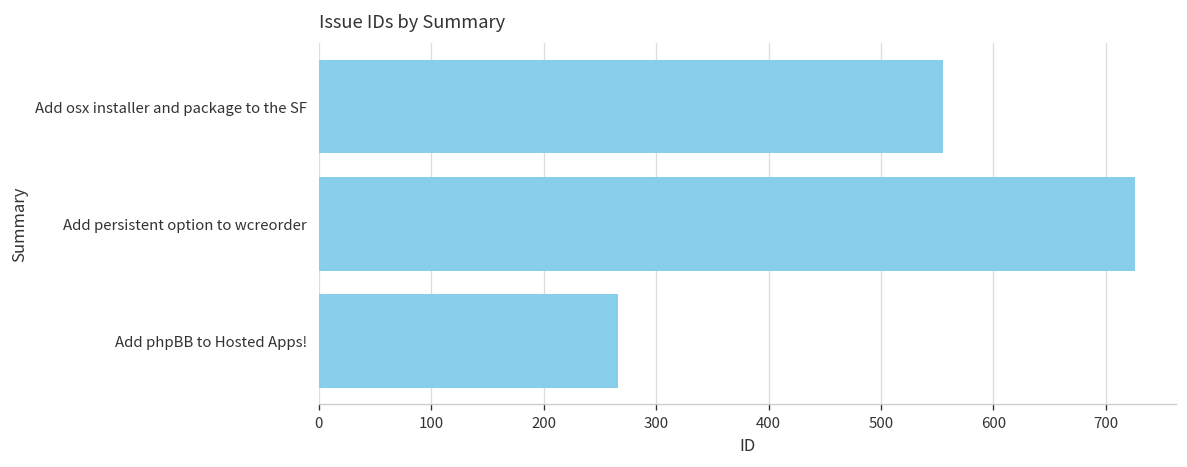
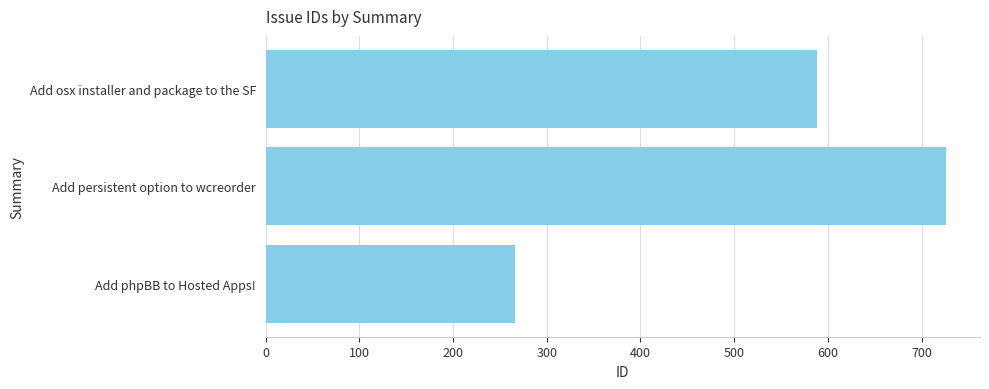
Add osx installer and package to the SF: 560 -> 590
